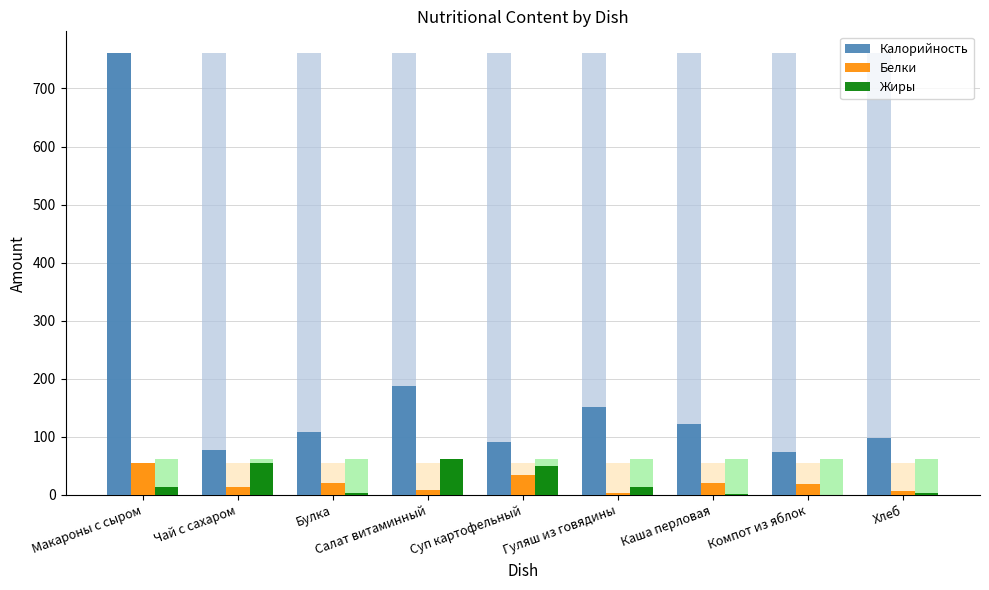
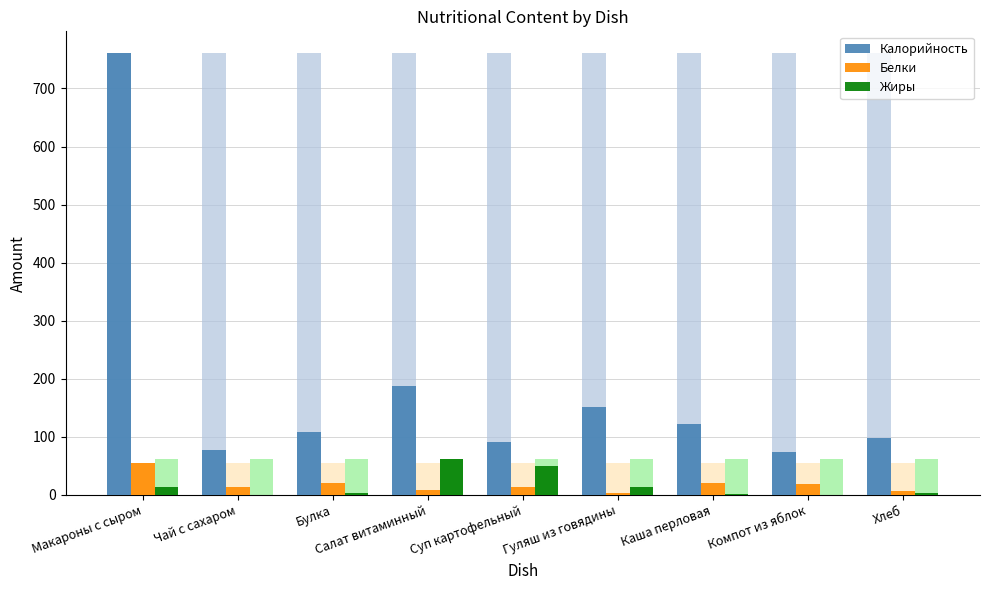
Жиры, Чай с сахаром: 50 -> 0
Белки, Суп картофельный: 30 -> 10
